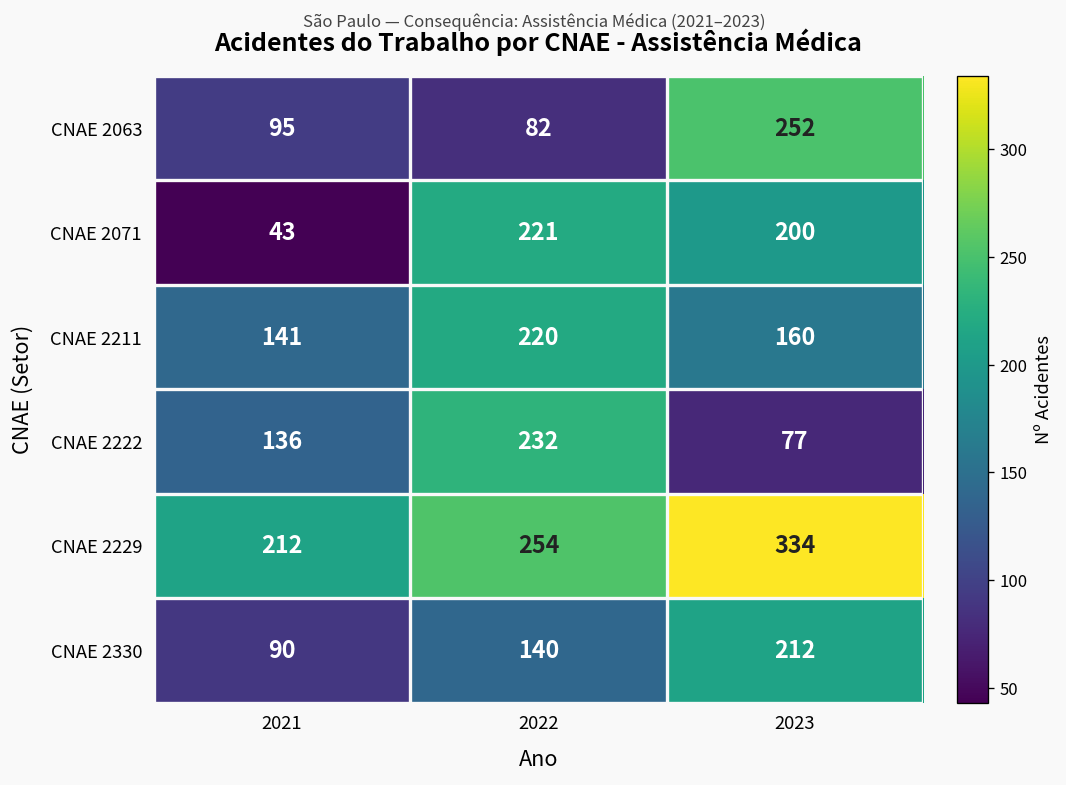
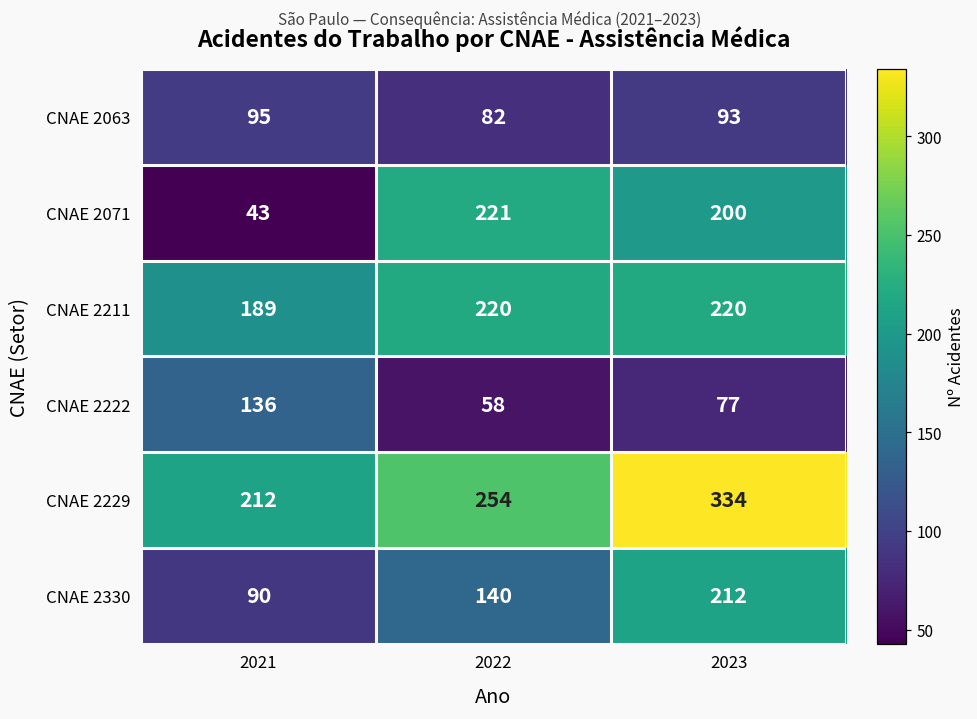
CNAE 2063, 2023: 252 -> 93
CNAE 2211, 2021: 141 -> 189
CNAE 2211, 2023: 160 -> 220
CNAE 2222, 2022: 232 -> 58
